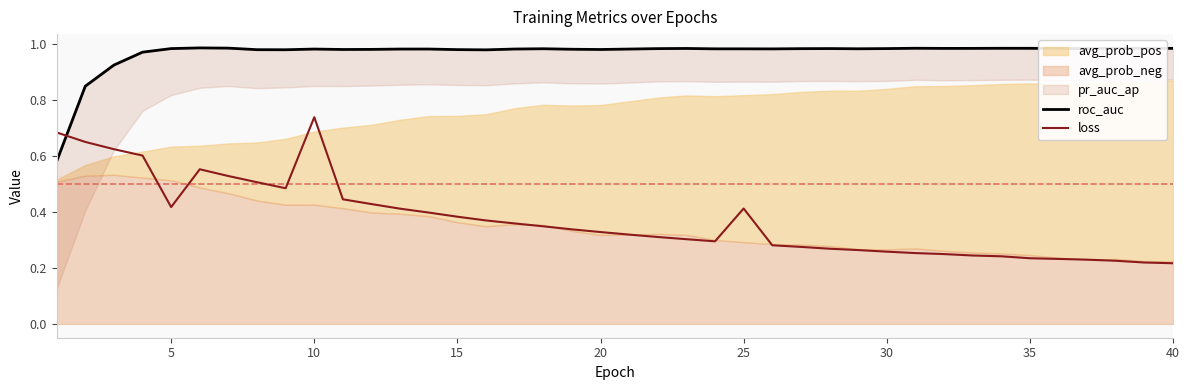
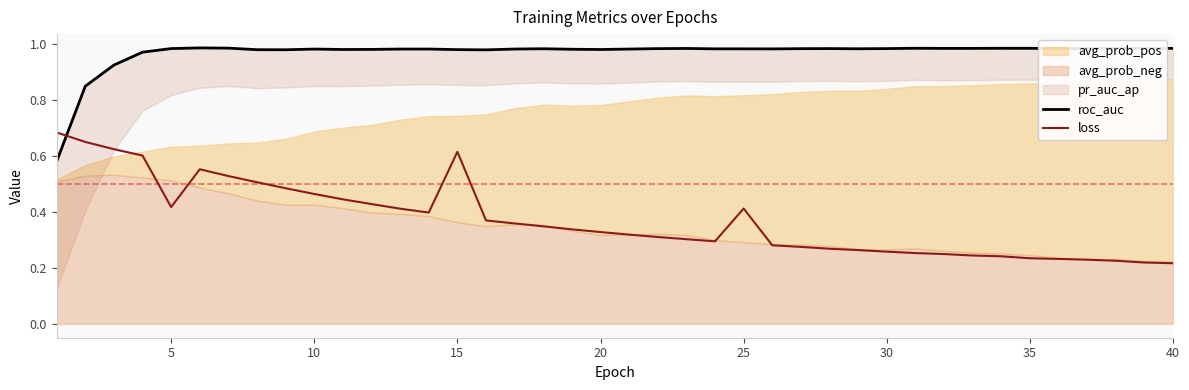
loss, 10: 0.74 -> 0.46
loss, 15: 0.38 -> 0.62
